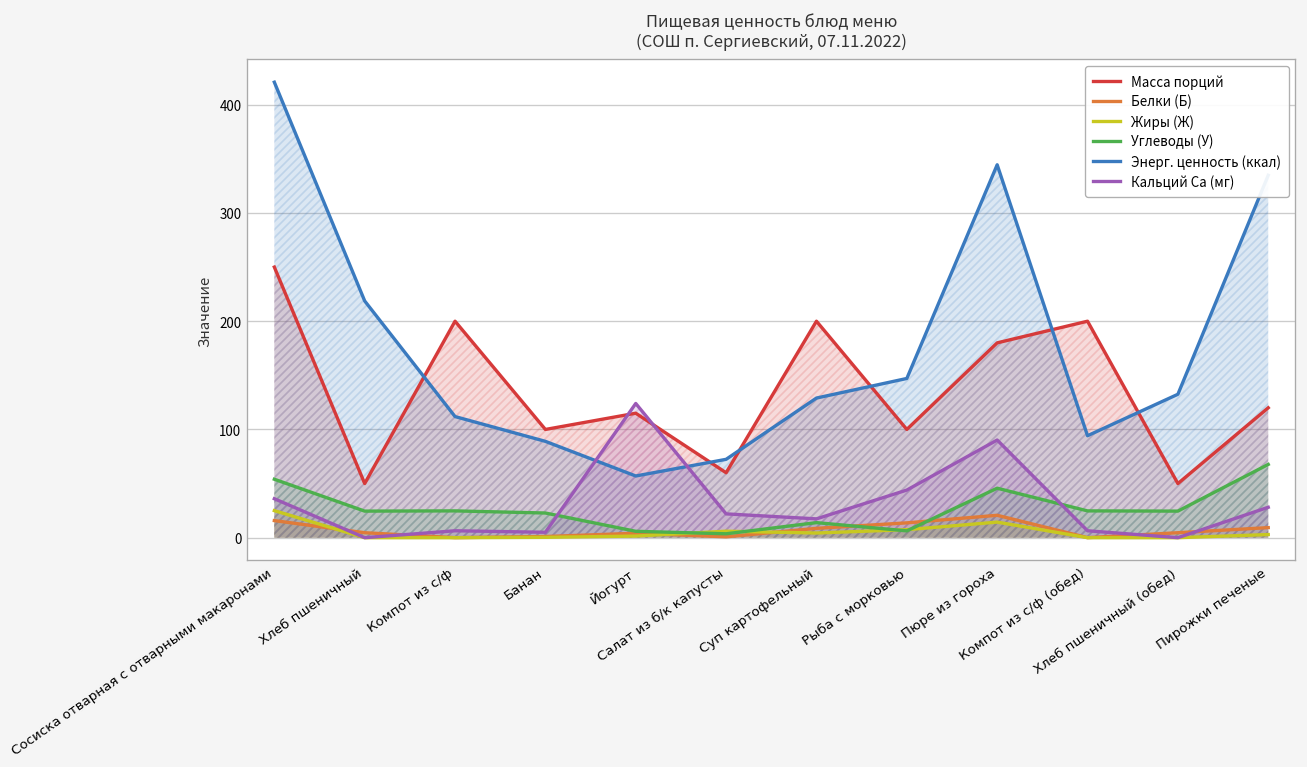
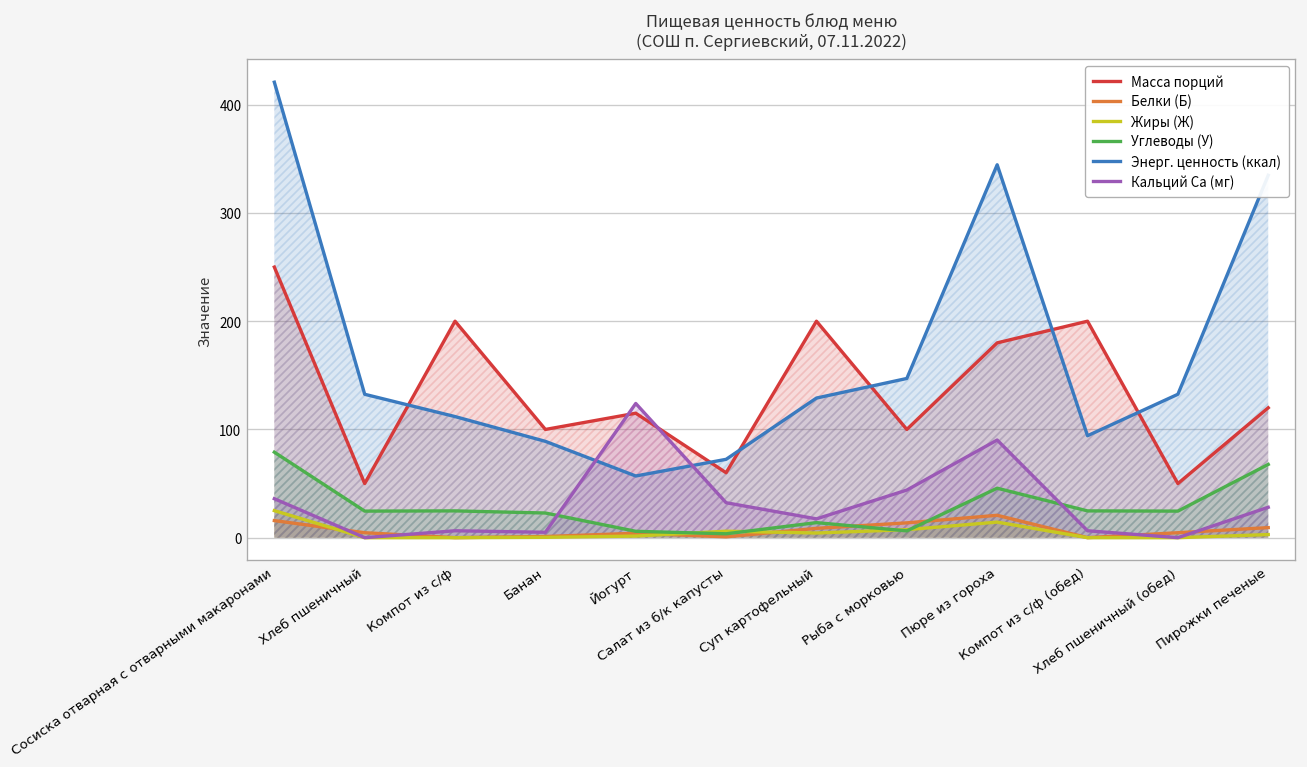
Углеводы (У), Сосиска отварная с отварными макаронами: 50 -> 80
Энерг. ценность (ккал), Хлеб пшеничный: 220 -> 130
Кальций Ca (мг), Салат из б/к капусты: 20 -> 30
